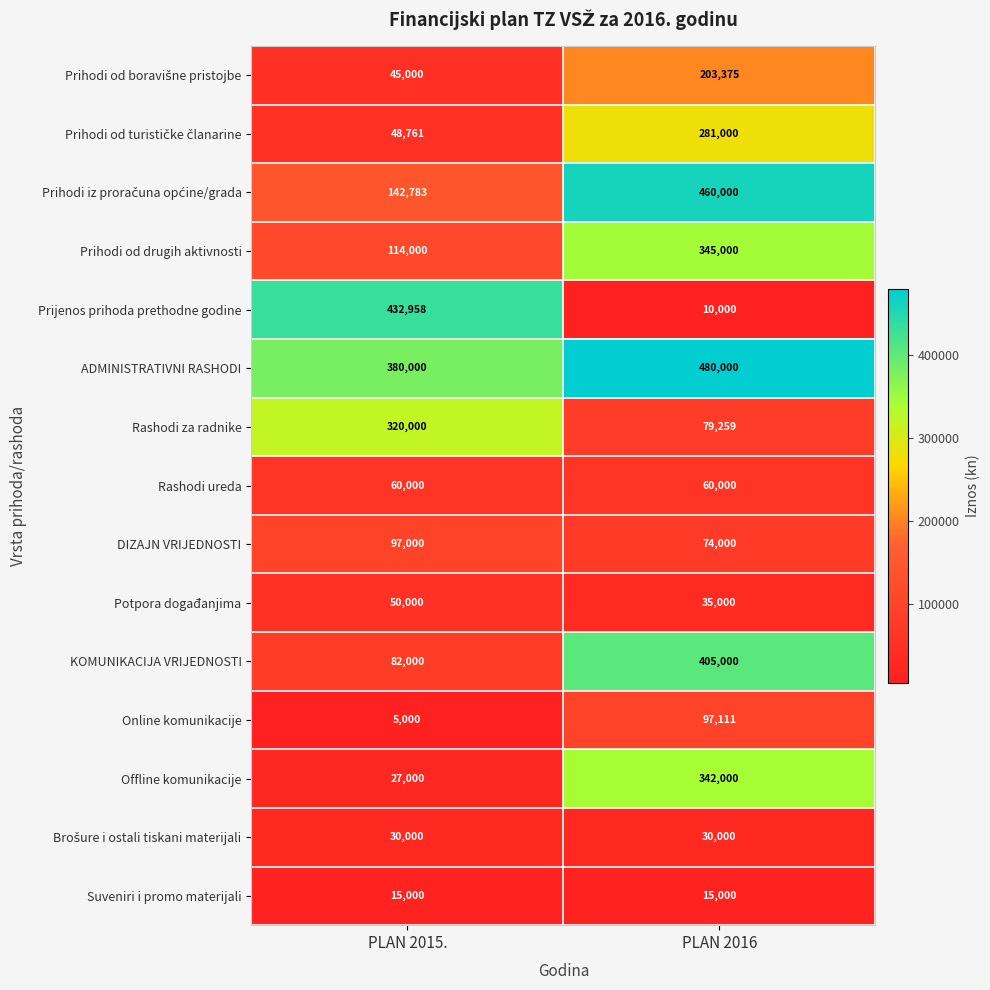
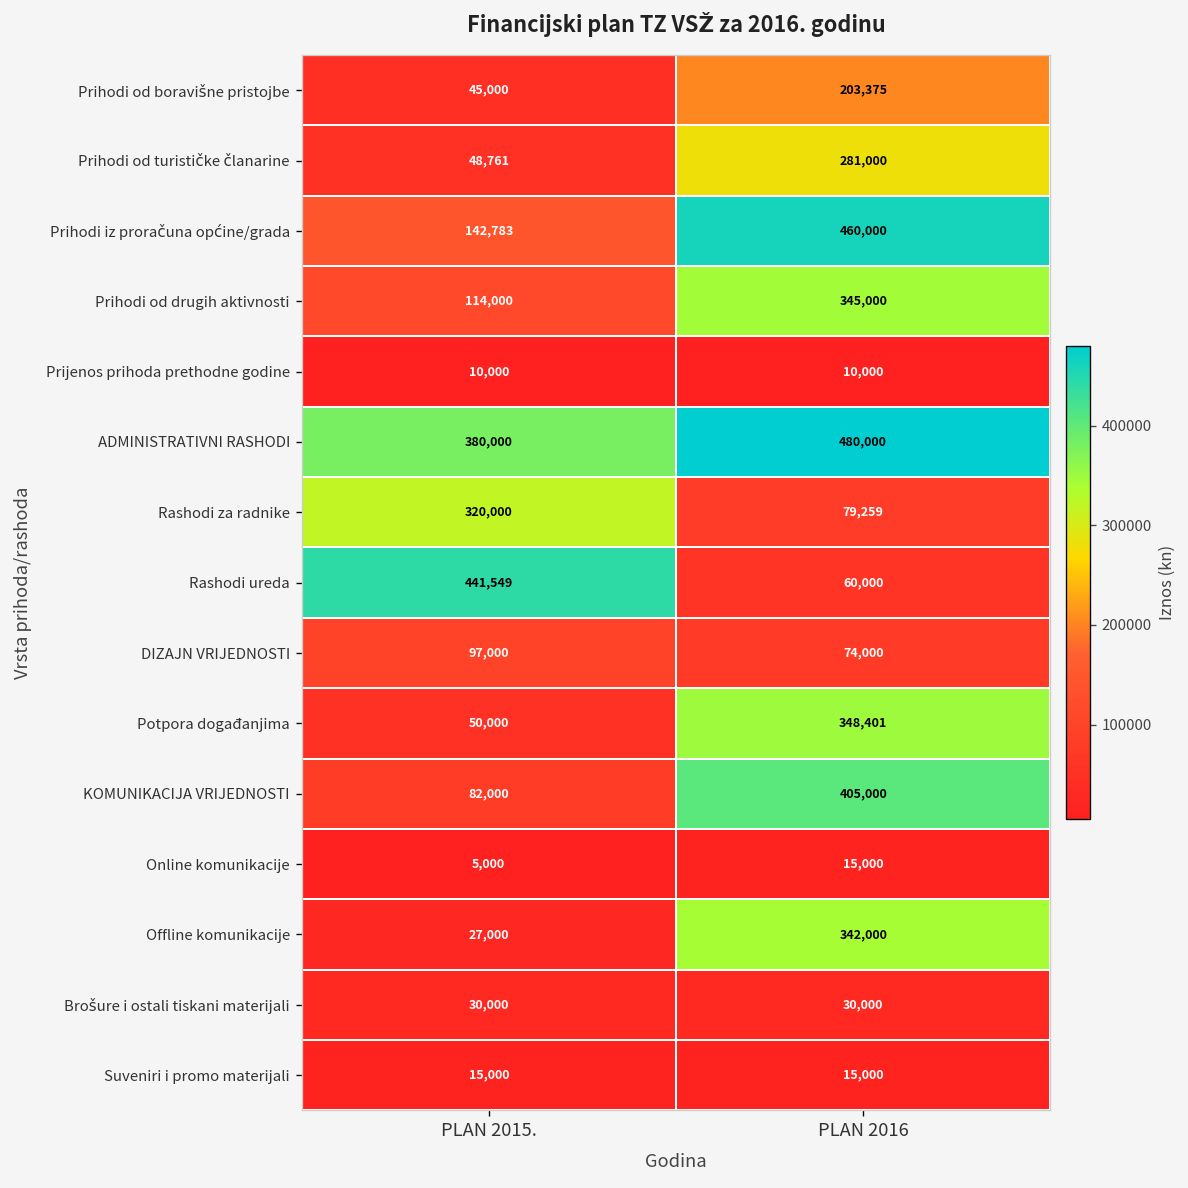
Prijenos prihoda prethodne godine, PLAN 2015.: 432,958 -> 10,000
Rashodi ureda, PLAN 2015.: 60,000 -> 441,549
Potpora događanjima, PLAN 2016: 35,000 -> 348,401
Online komunikacije, PLAN 2016: 97,111 -> 15,000
